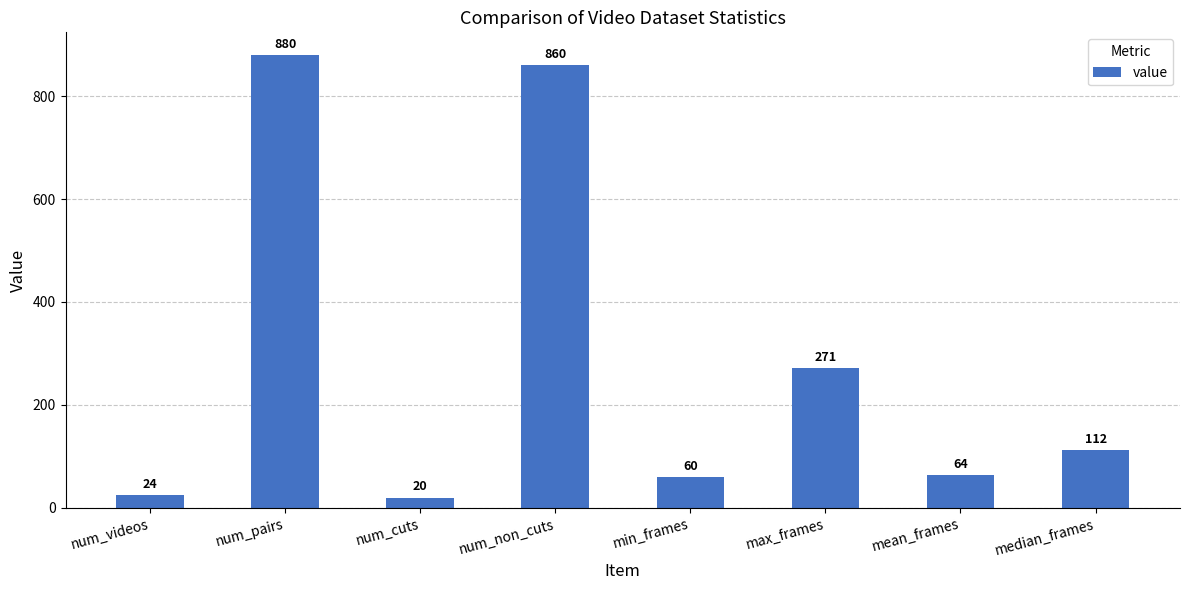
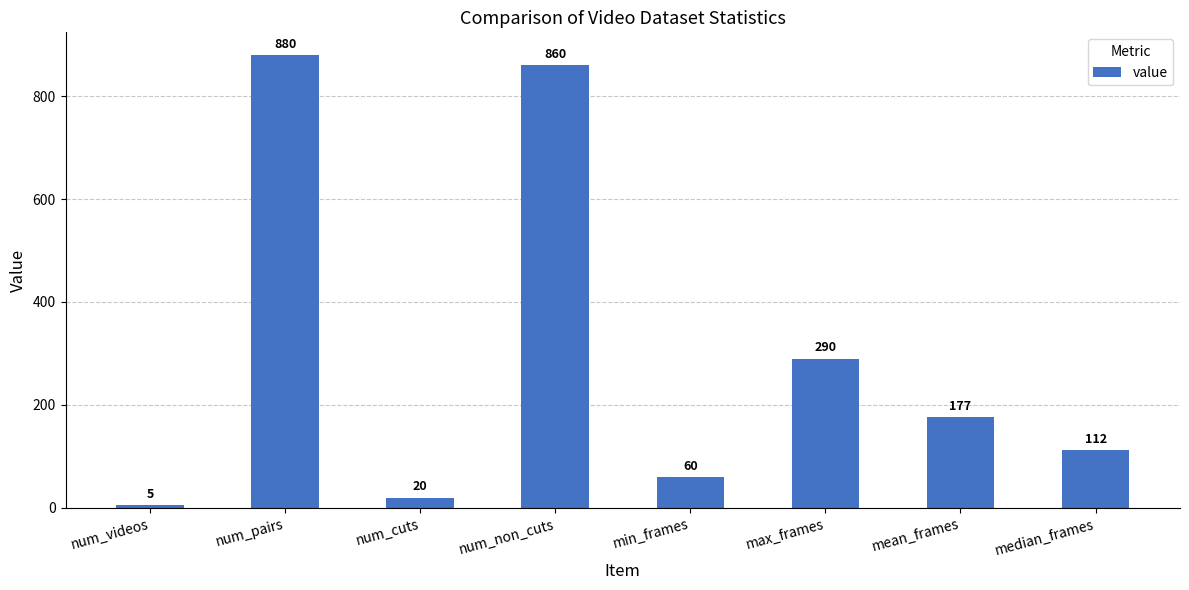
num_videos: 24 -> 5
max_frames: 271 -> 290
mean_frames: 64 -> 177
